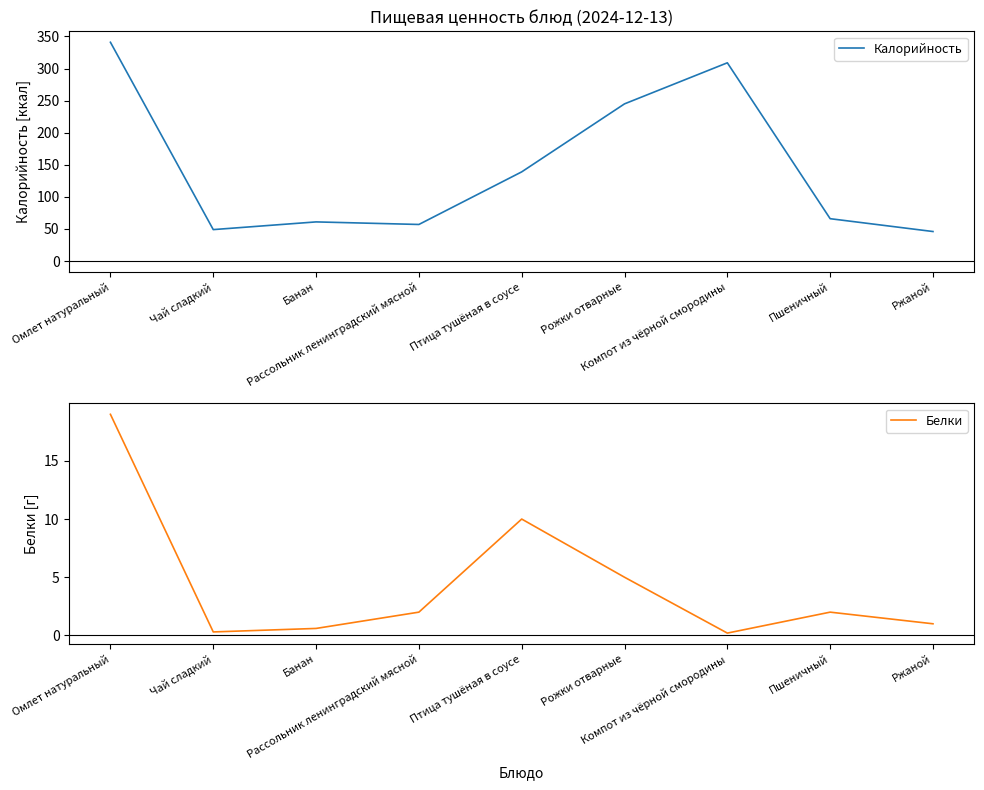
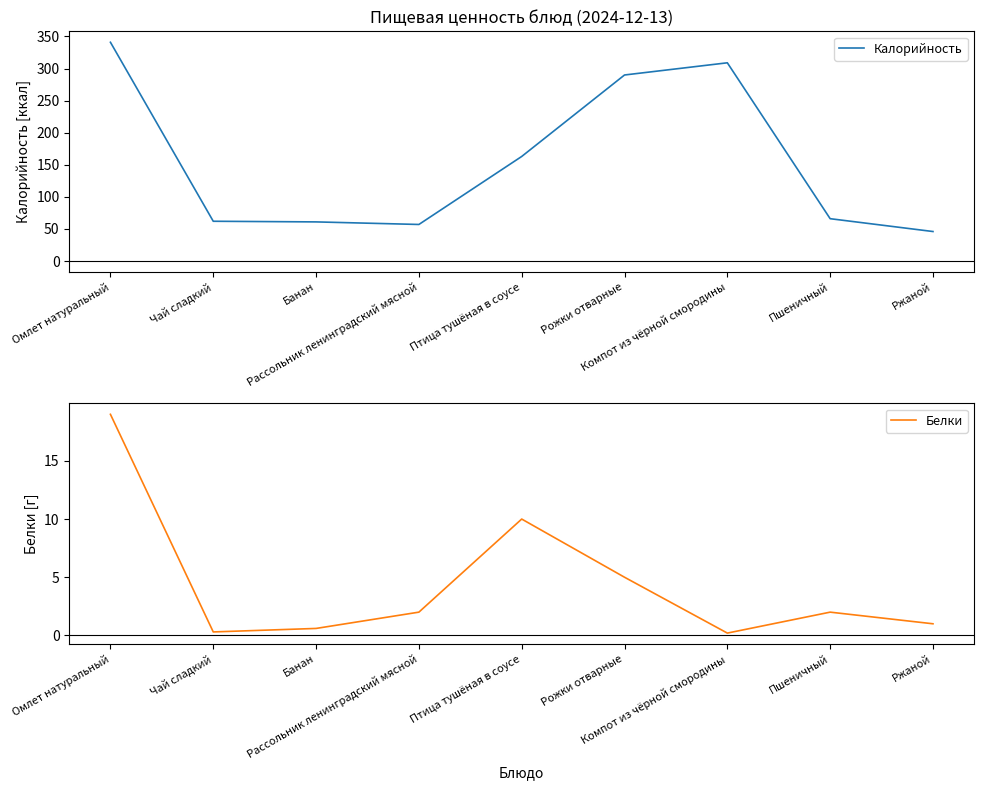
Пищевая ценность блюд (2024-12-13), Чай сладкий: 50 -> 60
Пищевая ценность блюд (2024-12-13), Птица тушёная в соусе: 140 -> 160
Пищевая ценность блюд (2024-12-13), Рожки отварные: 250 -> 290
